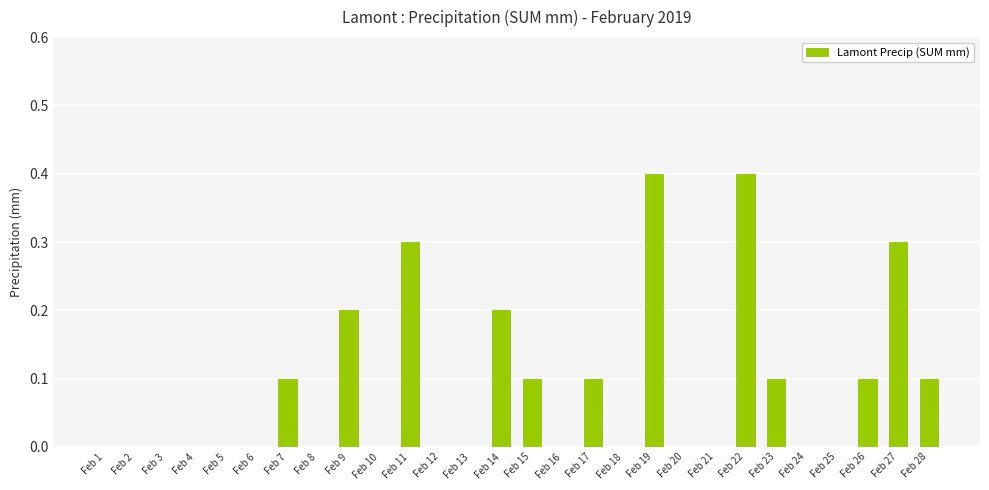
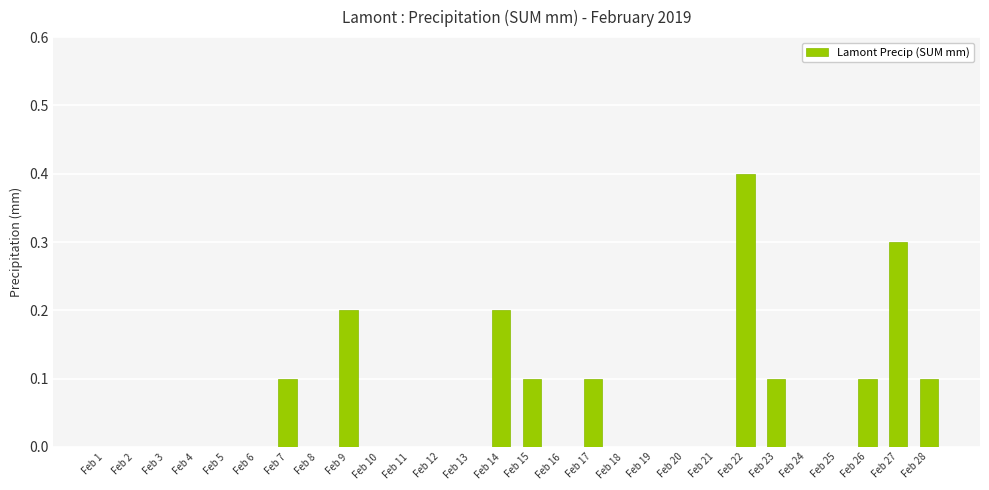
Feb 11: 0.3 -> 0.0
Feb 19: 0.4 -> 0.0
